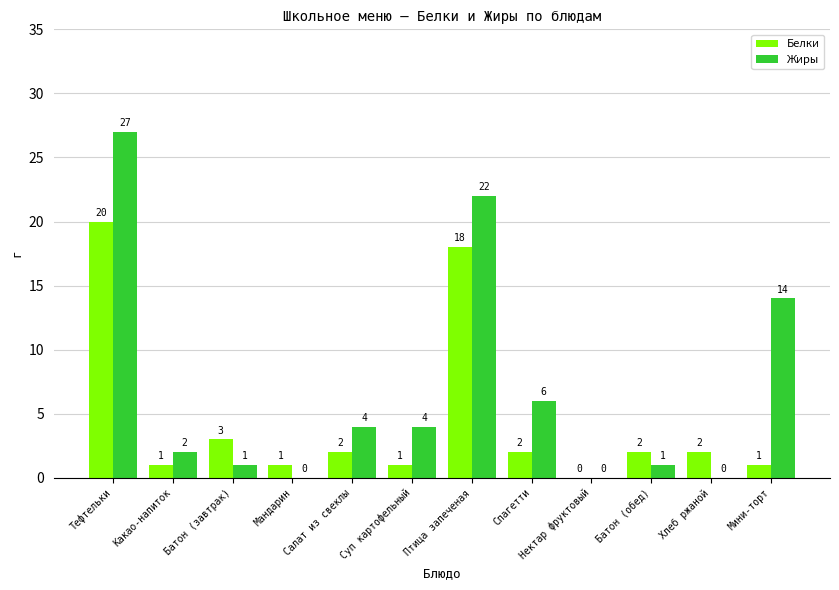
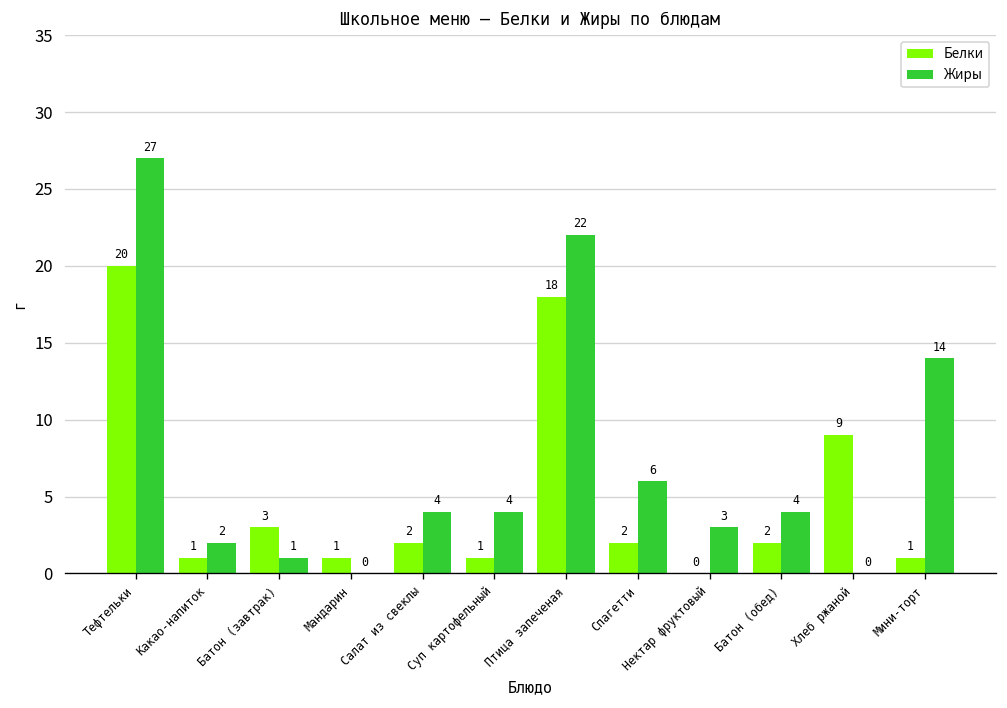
Жиры, Нектар фруктовый: 0 -> 3
Жиры, Батон (обед): 1 -> 4
Белки, Хлеб ржаной: 2 -> 9
